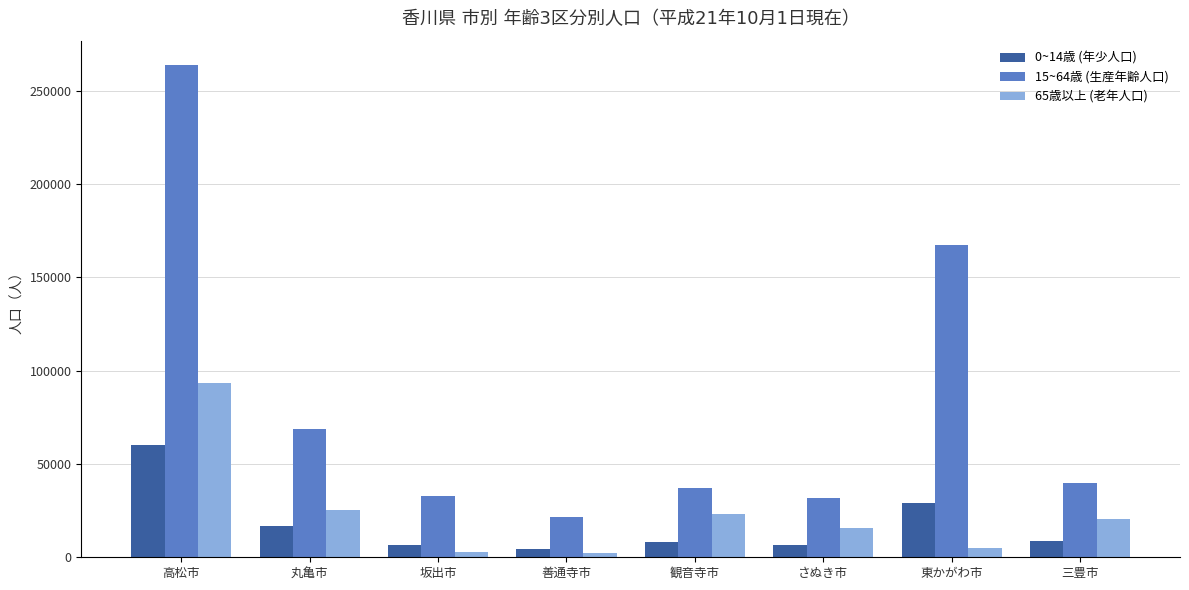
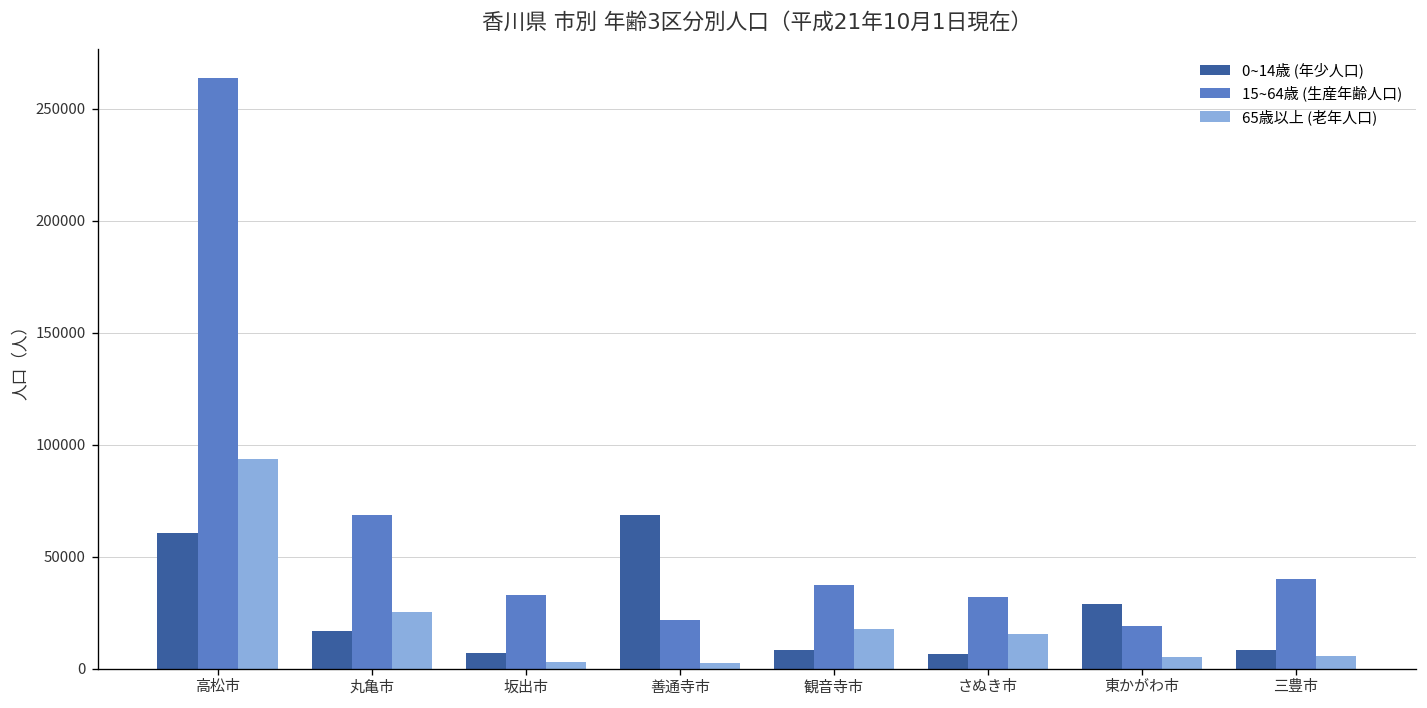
0~14歳 (年少人口), 善通寺市: 4000 -> 69000
65歳以上 (老年人口), 観音寺市: 23000 -> 18000
15~64歳 (生産年齢人口), 東かがわ市: 168000 -> 19000
65歳以上 (老年人口), 三豊市: 21000 -> 5000
